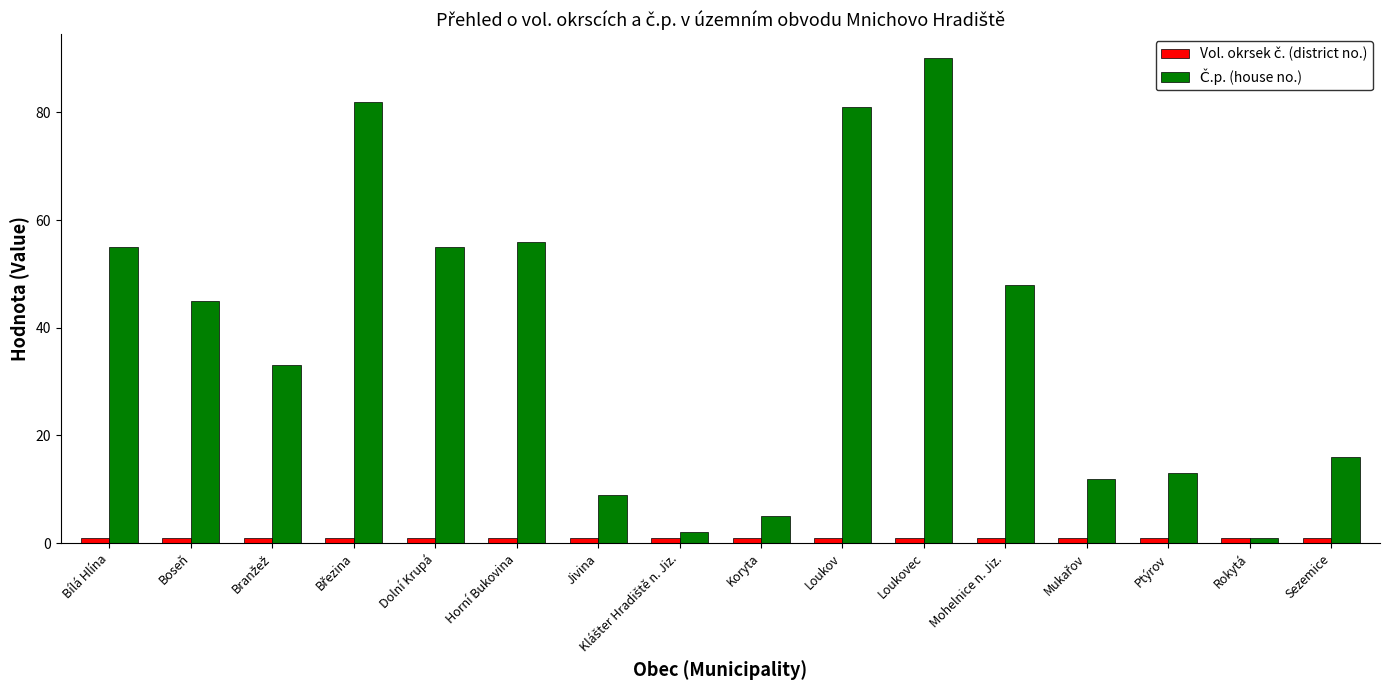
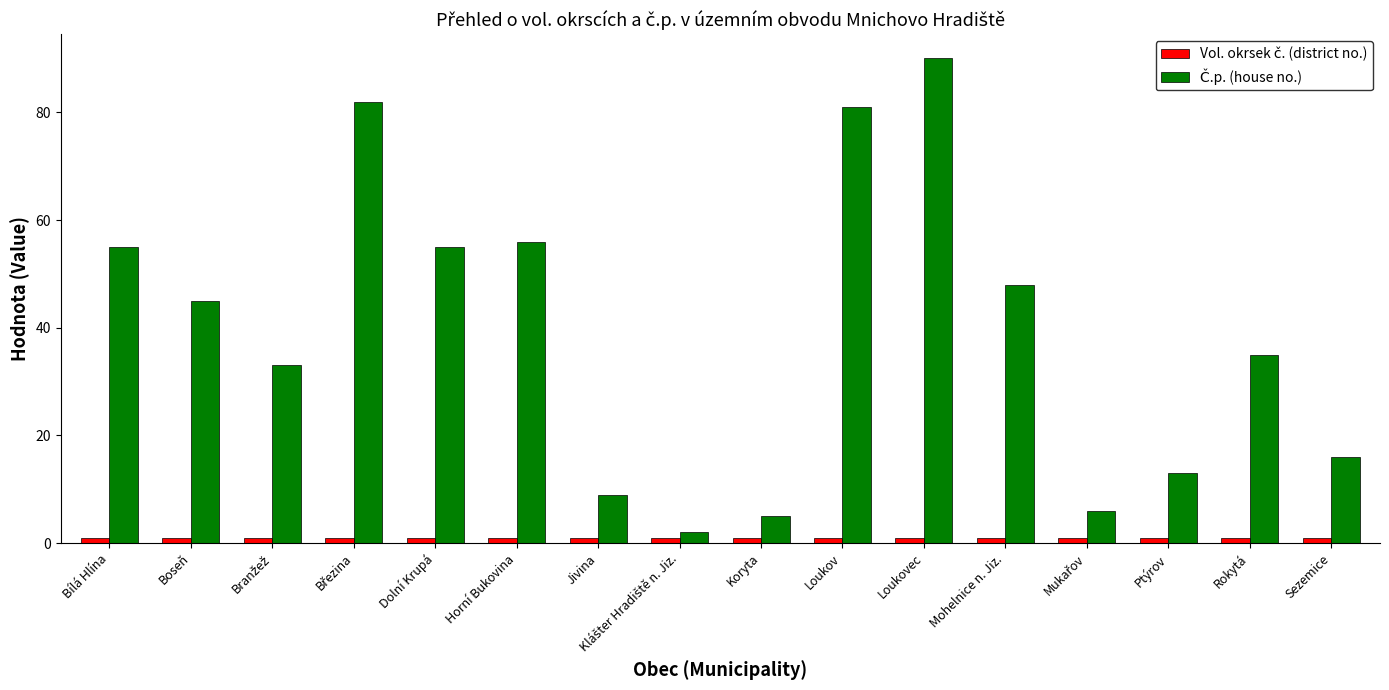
Č.p. (house no.), Mukařov: 12 -> 6
Č.p. (house no.), Rokytá: 1 -> 35
